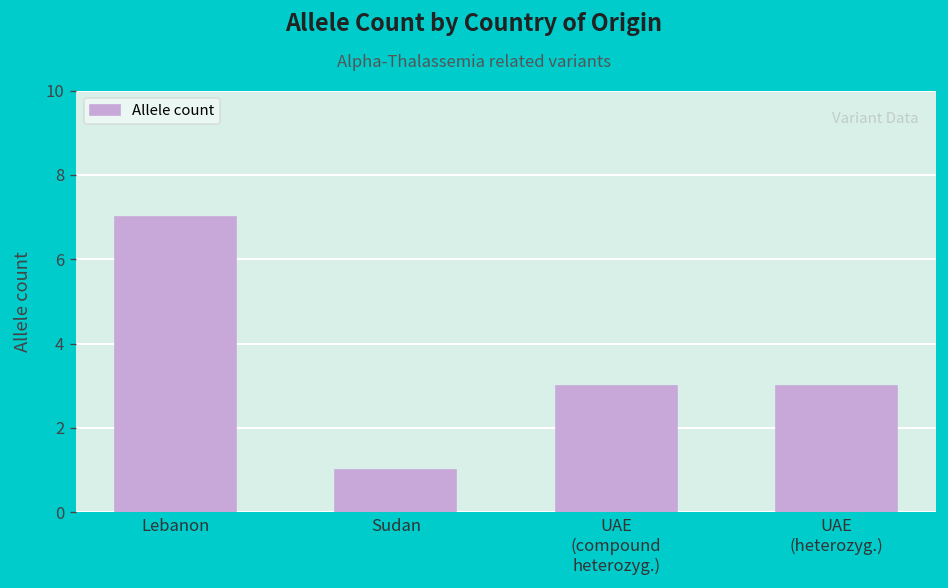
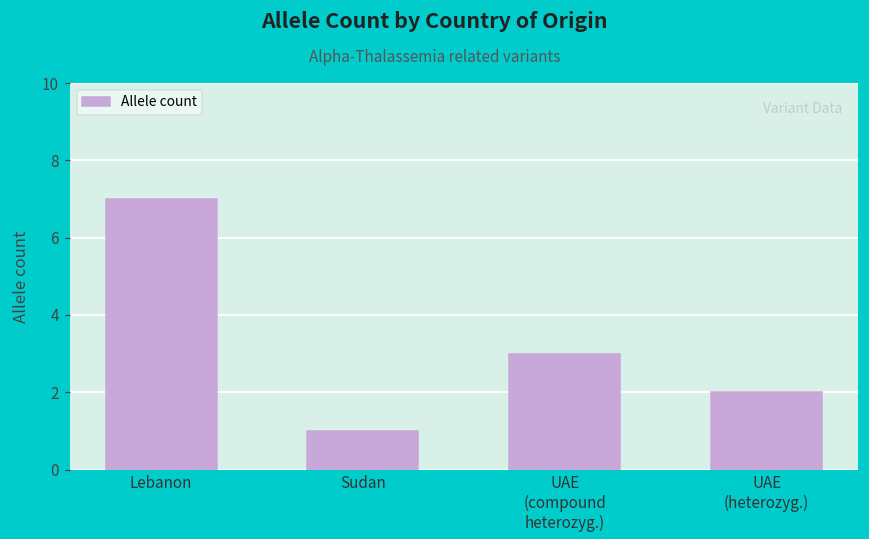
UAE (heterozyg.): 3 -> 2
